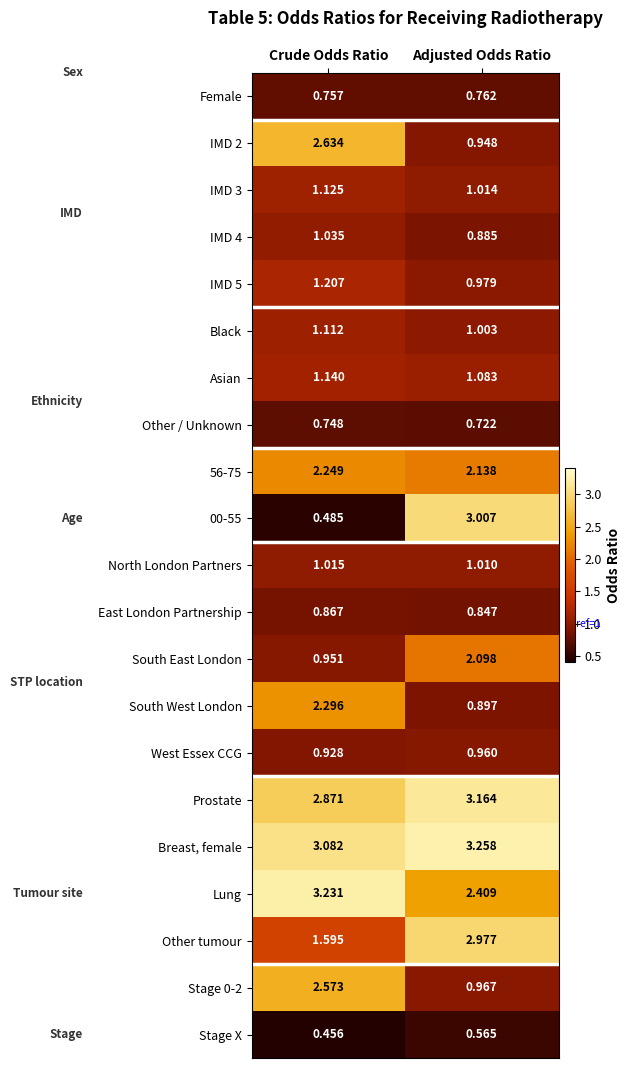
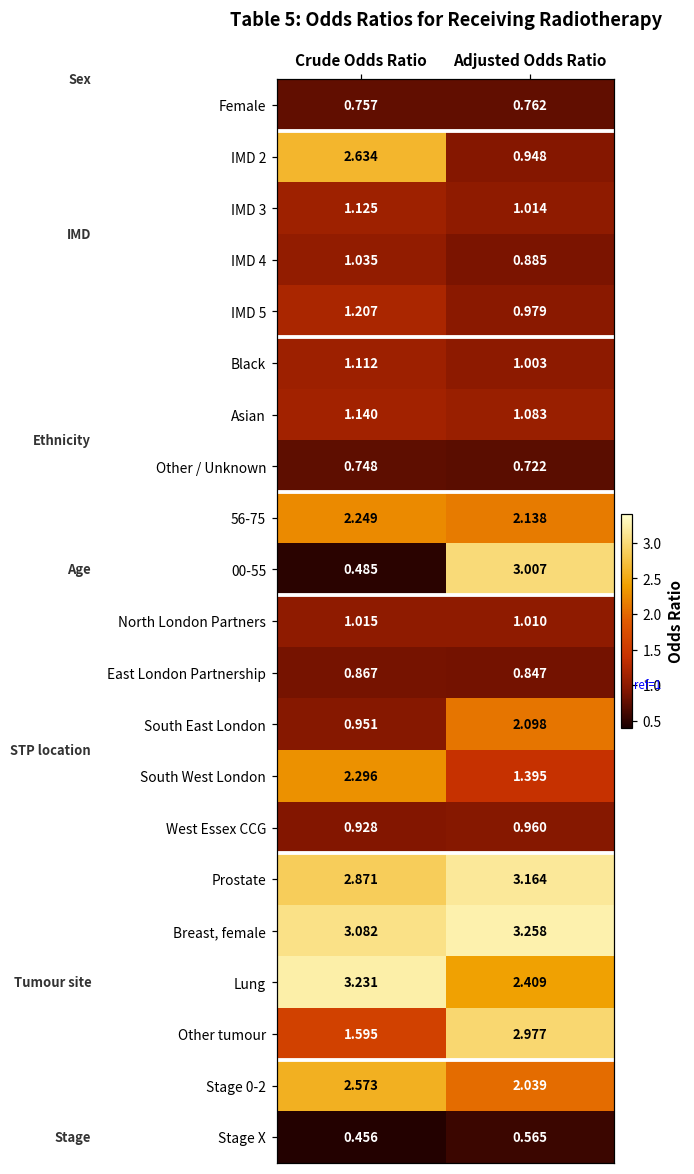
South West London, Adjusted Odds Ratio: 0.897 -> 1.395
Stage 0-2, Adjusted Odds Ratio: 0.967 -> 2.039
